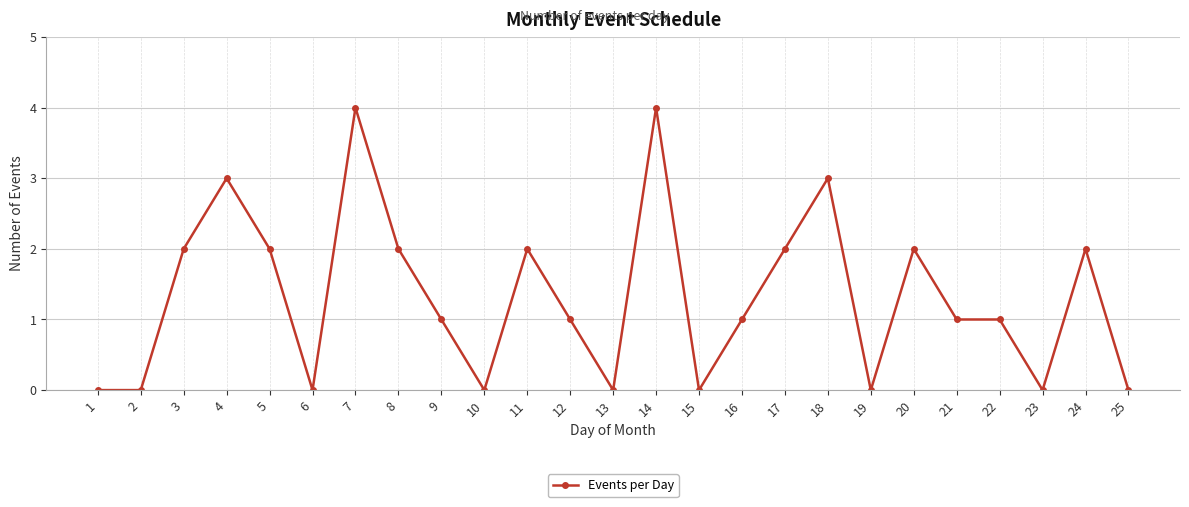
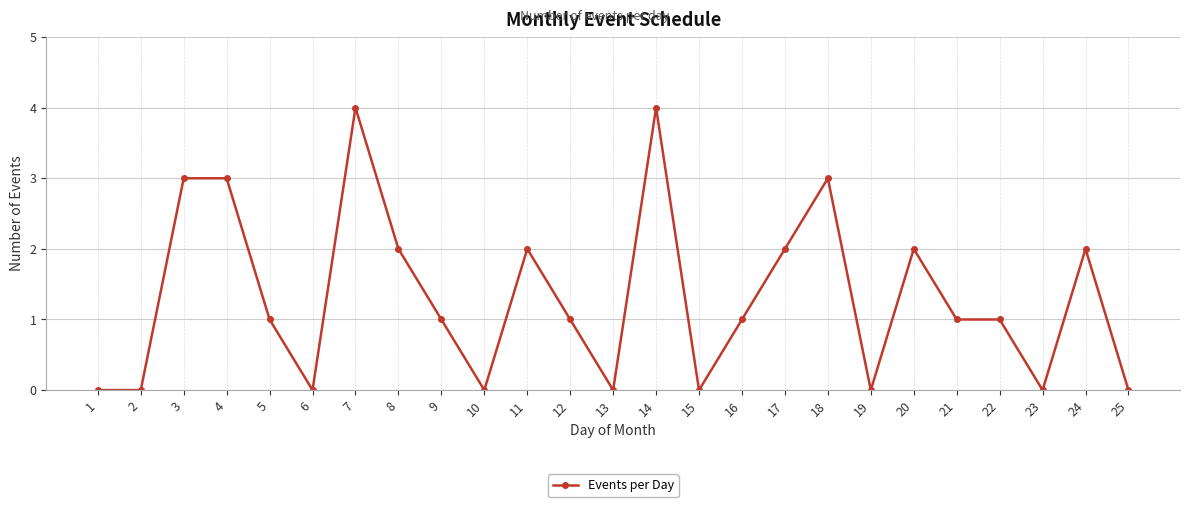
3: 2 -> 3
5: 2 -> 1
